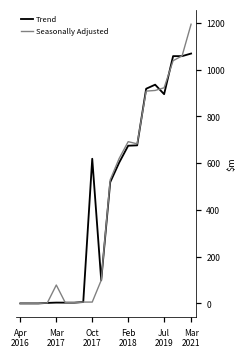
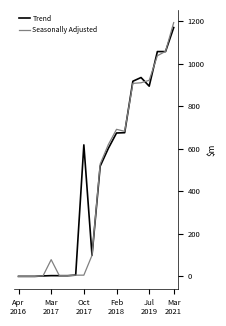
Trend, Mar 2021: 1070 -> 1170
